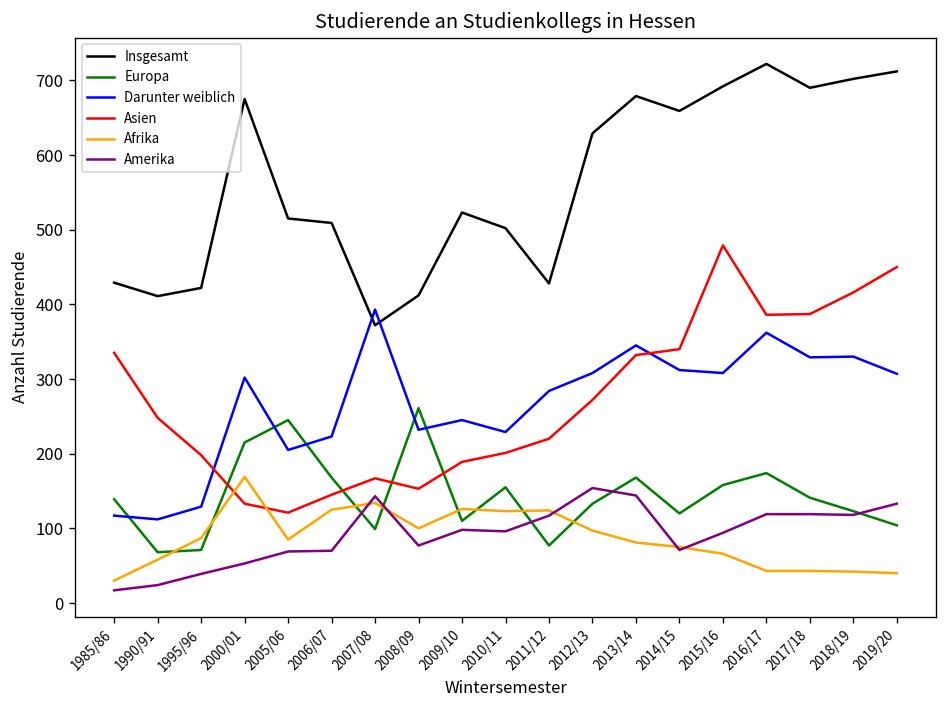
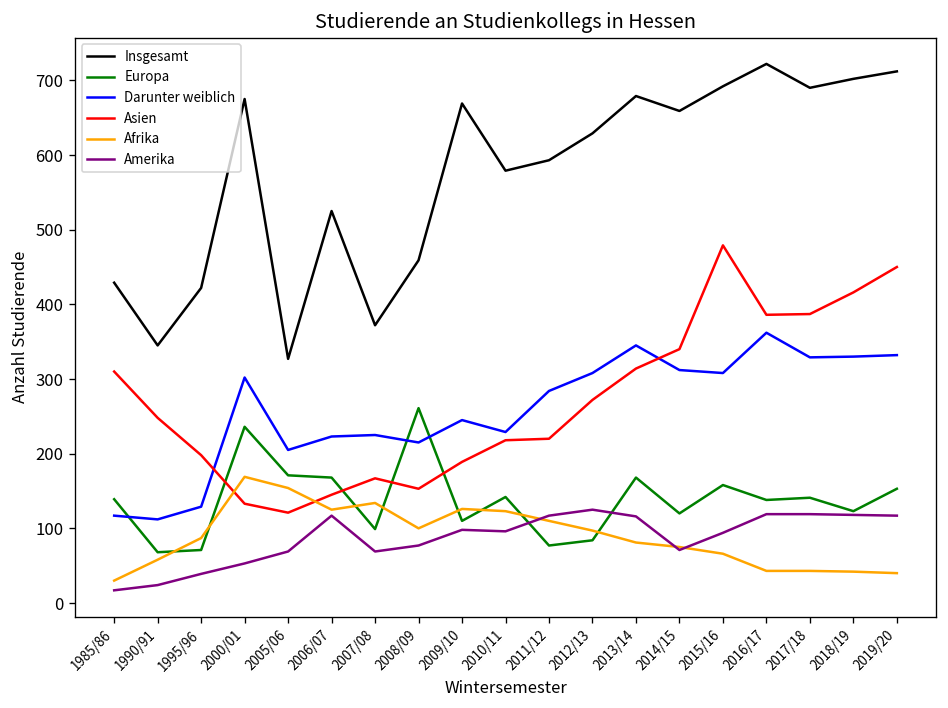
Asien, 1985/86: 340 -> 310
Insgesamt, 1990/91: 410 -> 350
Europa, 2000/01: 220 -> 240
Insgesamt, 2005/06: 520 -> 330
Europa, 2005/06: 250 -> 170
Afrika, 2005/06: 90 -> 150
Insgesamt, 2006/07: 510 -> 530
Amerika, 2006/07: 70 -> 120
Darunter weiblich, 2007/08: 390 -> 230
Amerika, 2007/08: 140 -> 70
Insgesamt, 2008/09: 410 -> 460
Darunter weiblich, 2008/09: 230 -> 220
Insgesamt, 2009/10: 520 -> 670
Insgesamt, 2010/11: 500 -> 580
Europa, 2010/11: 160 -> 140
Asien, 2010/11: 200 -> 220
Insgesamt, 2011/12: 430 -> 590
Afrika, 2011/12: 120 -> 110
Europa, 2012/13: 130 -> 80
Amerika, 2012/13: 150 -> 130
Asien, 2013/14: 330 -> 310
Amerika, 2013/14: 140 -> 120
Europa, 2016/17: 170 -> 140
Europa, 2019/20: 100 -> 150
Darunter weiblich, 2019/20: 310 -> 330
Amerika, 2019/20: 130 -> 120
